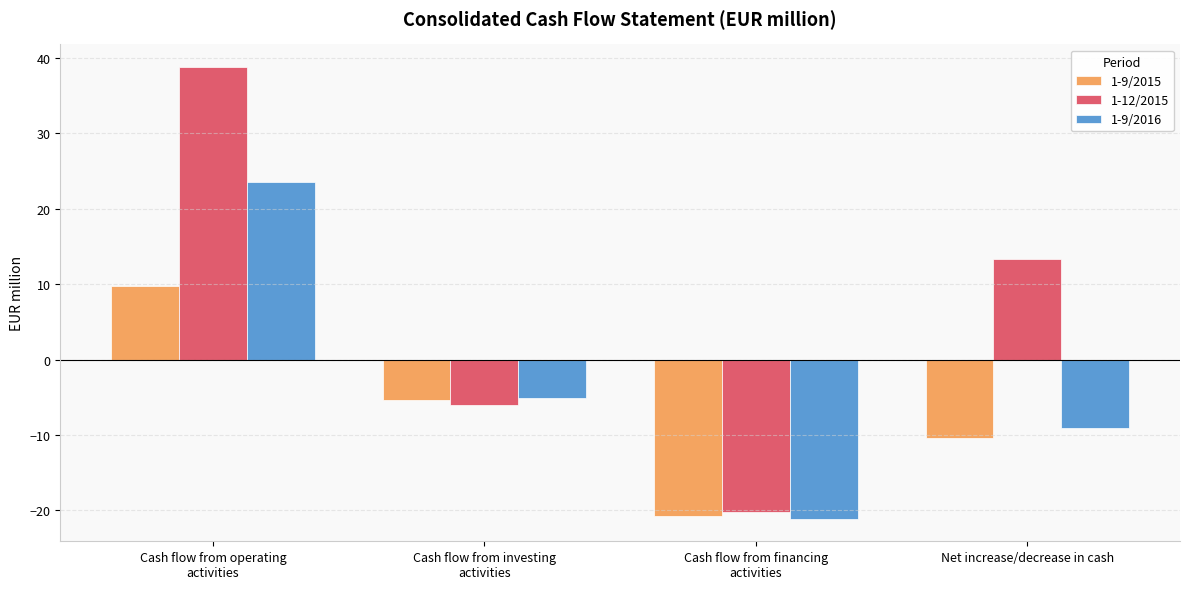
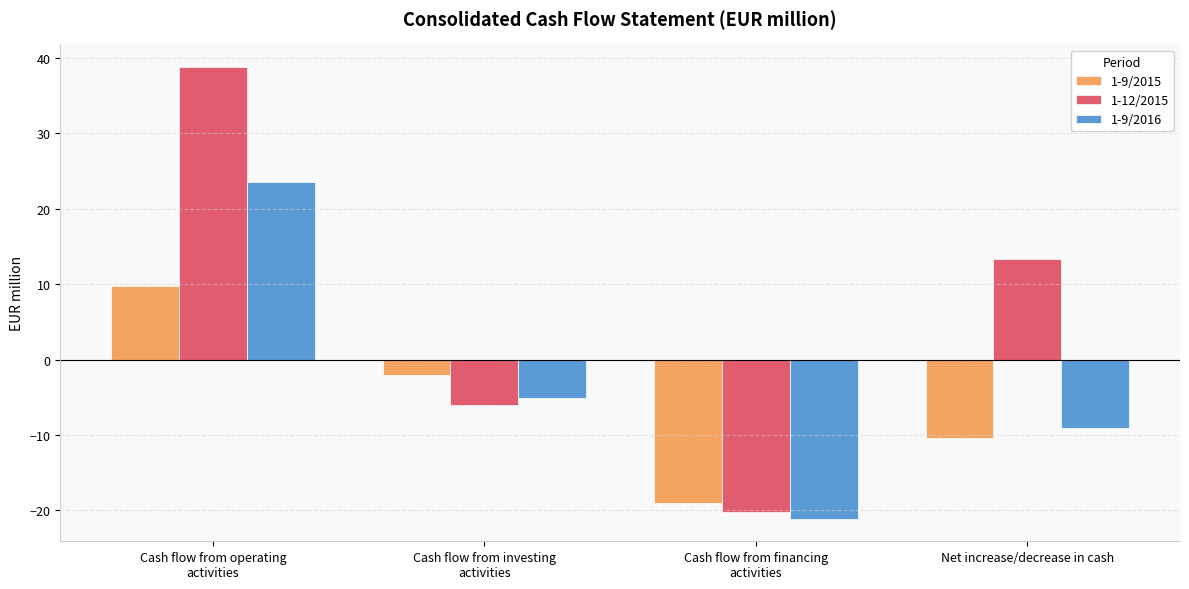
1-9/2015, Cash flow from investing activities: -5 -> -2
1-9/2015, Cash flow from financing activities: -21 -> -19
